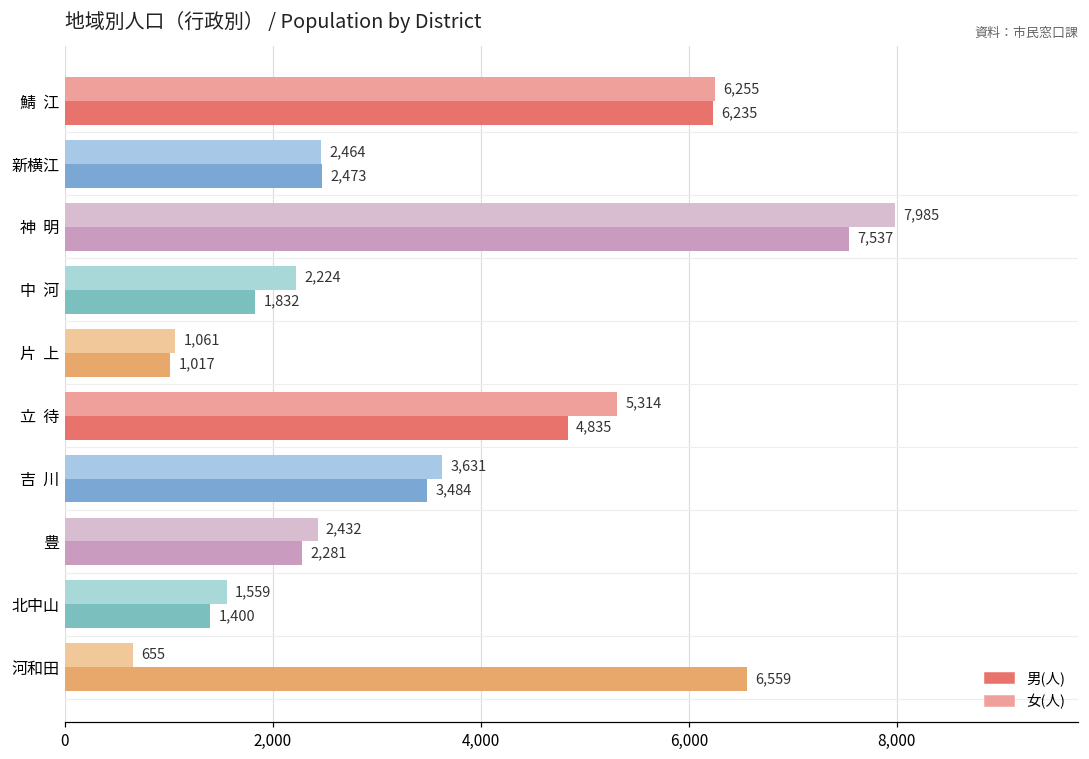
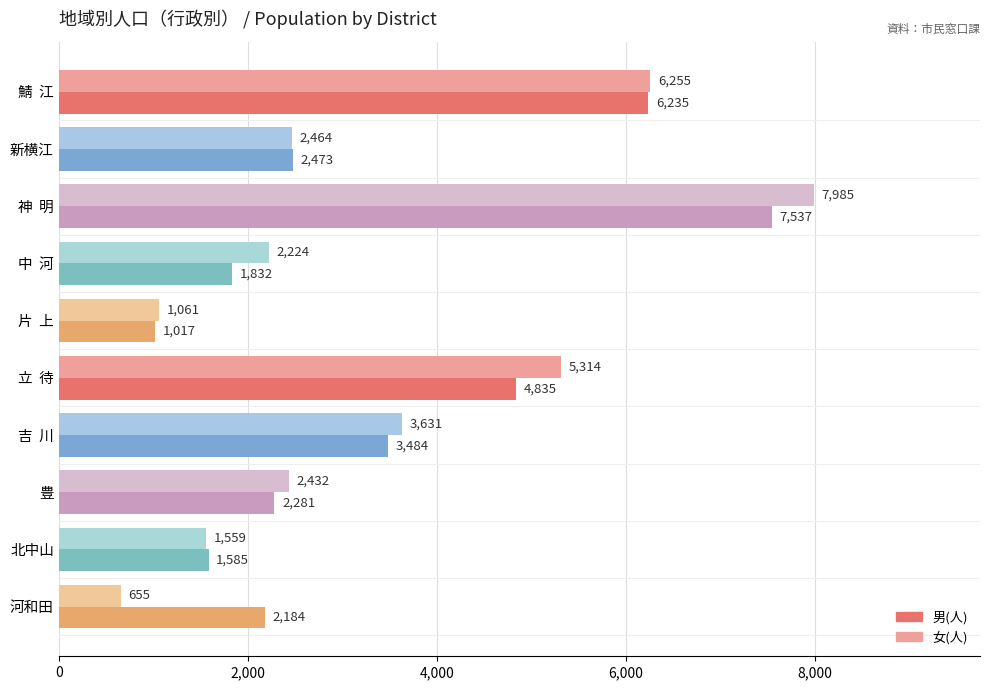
男(人), 北中山: 1,400 -> 1,585
男(人), 河和田: 6,559 -> 2,184
